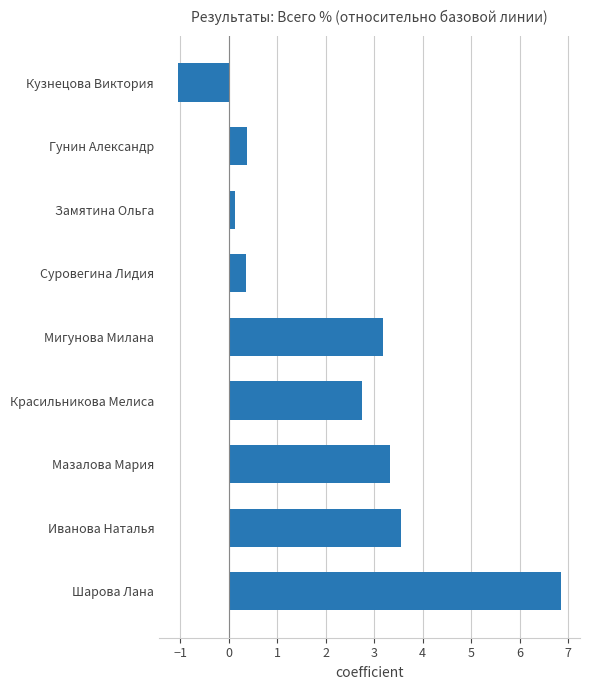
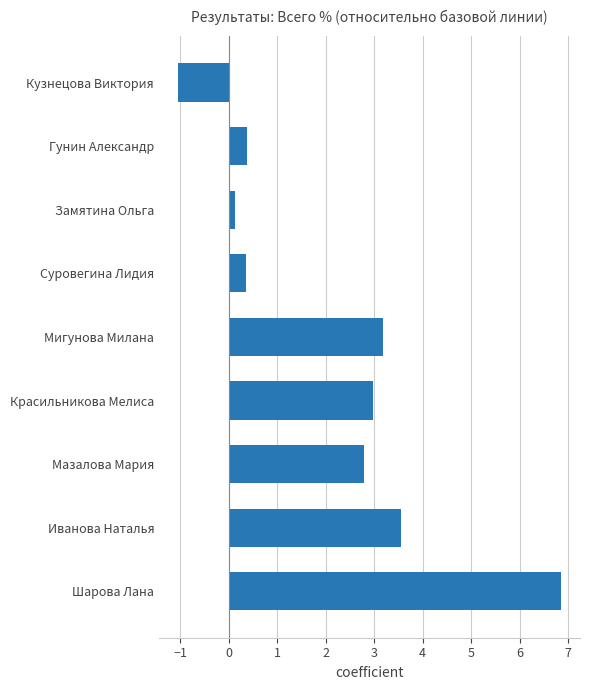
Красильникова Мелиса: 2.8 -> 3.0
Мазалова Мария: 3.3 -> 2.8
